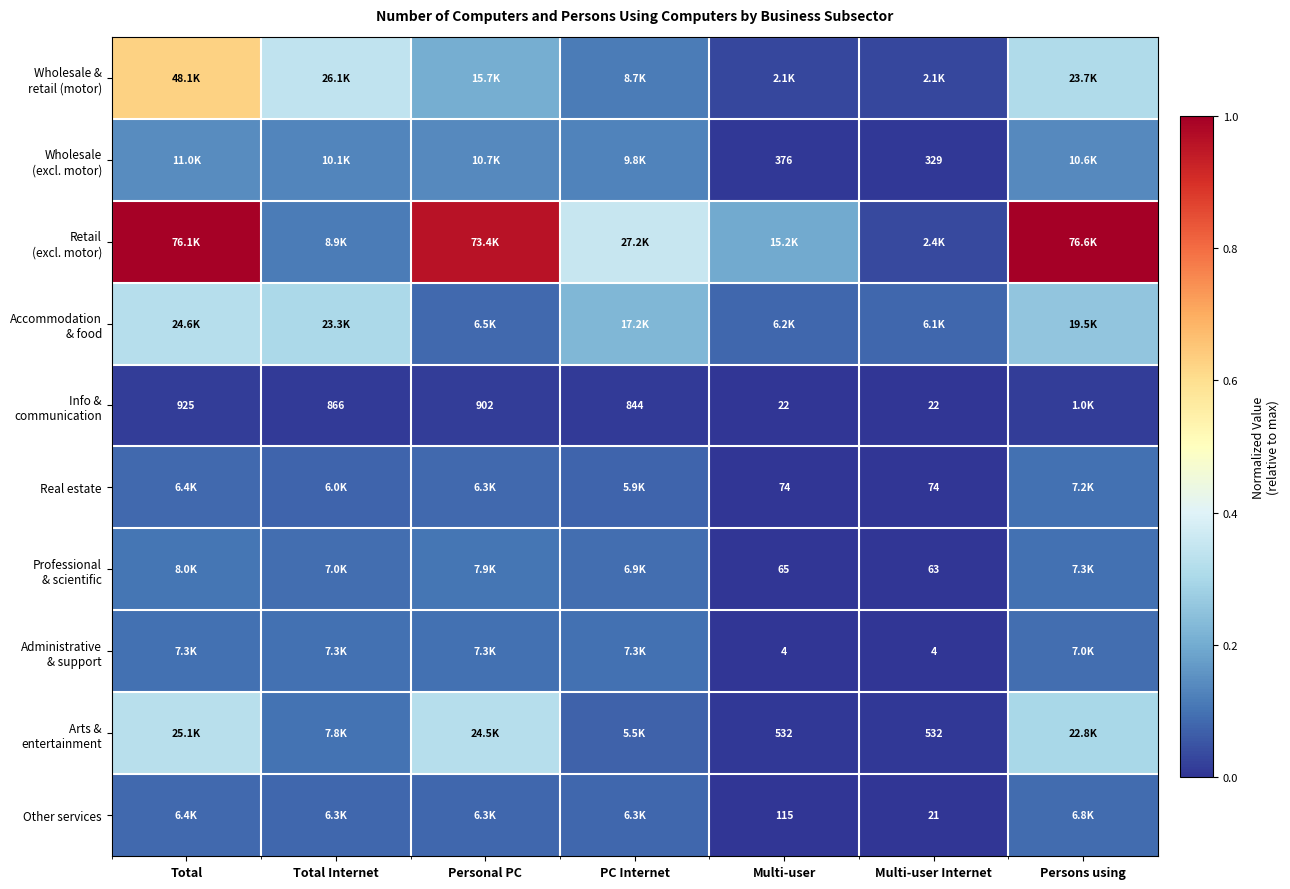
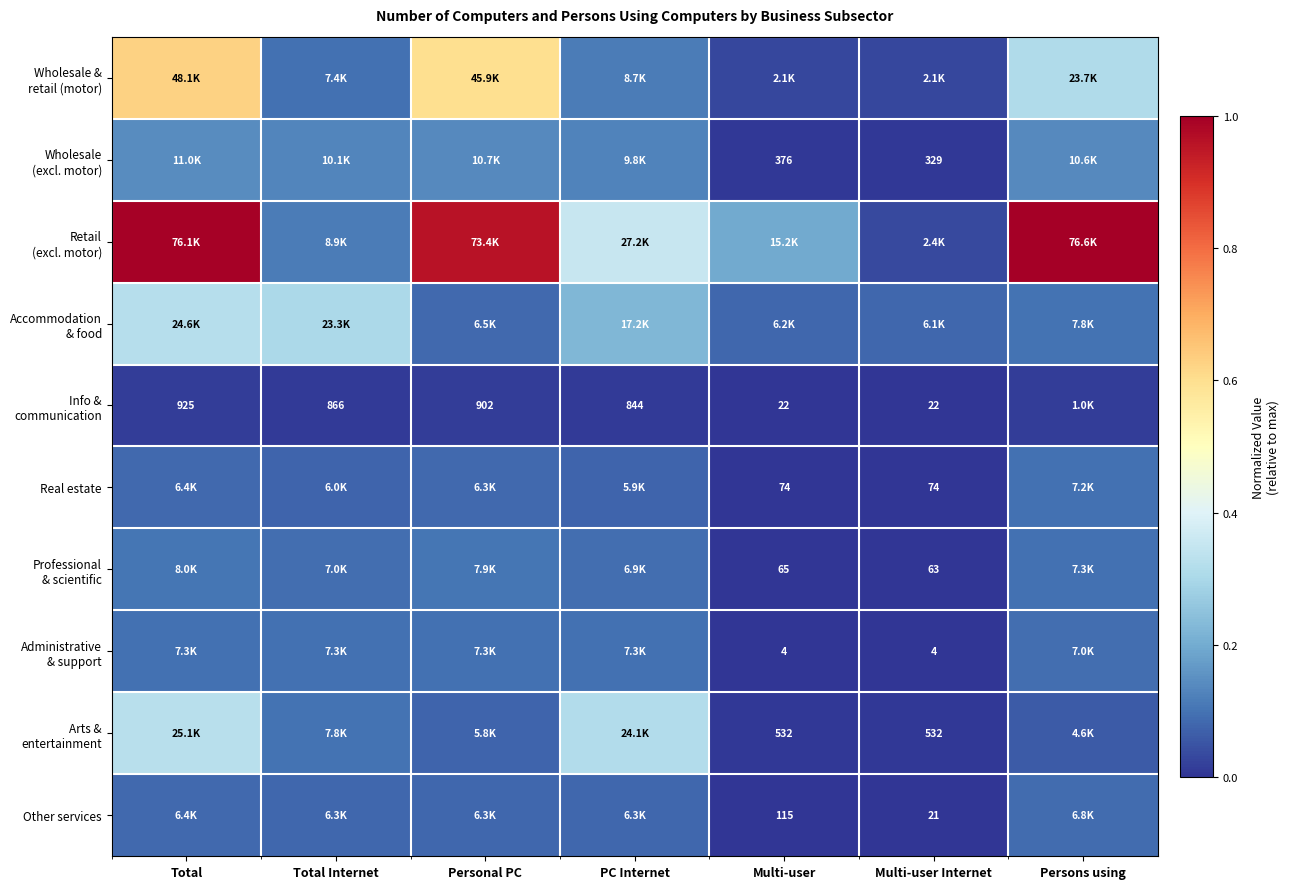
Wholesale & retail (motor), Total Internet: 26.1K -> 7.4K
Wholesale & retail (motor), Personal PC: 15.7K -> 45.9K
Accommodation & food, Persons using: 19.5K -> 7.8K
Arts & entertainment, Personal PC: 24.5K -> 5.8K
Arts & entertainment, PC Internet: 5.5K -> 24.1K
Arts & entertainment, Persons using: 22.8K -> 4.6K
